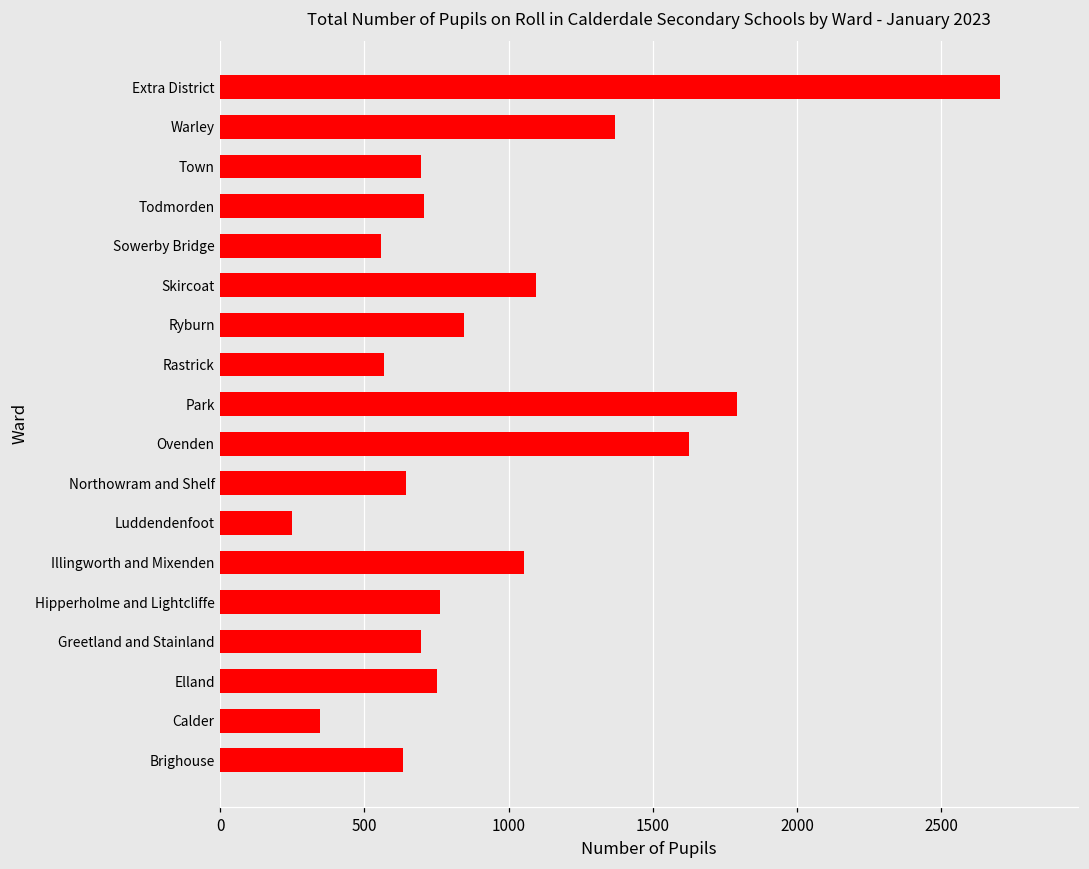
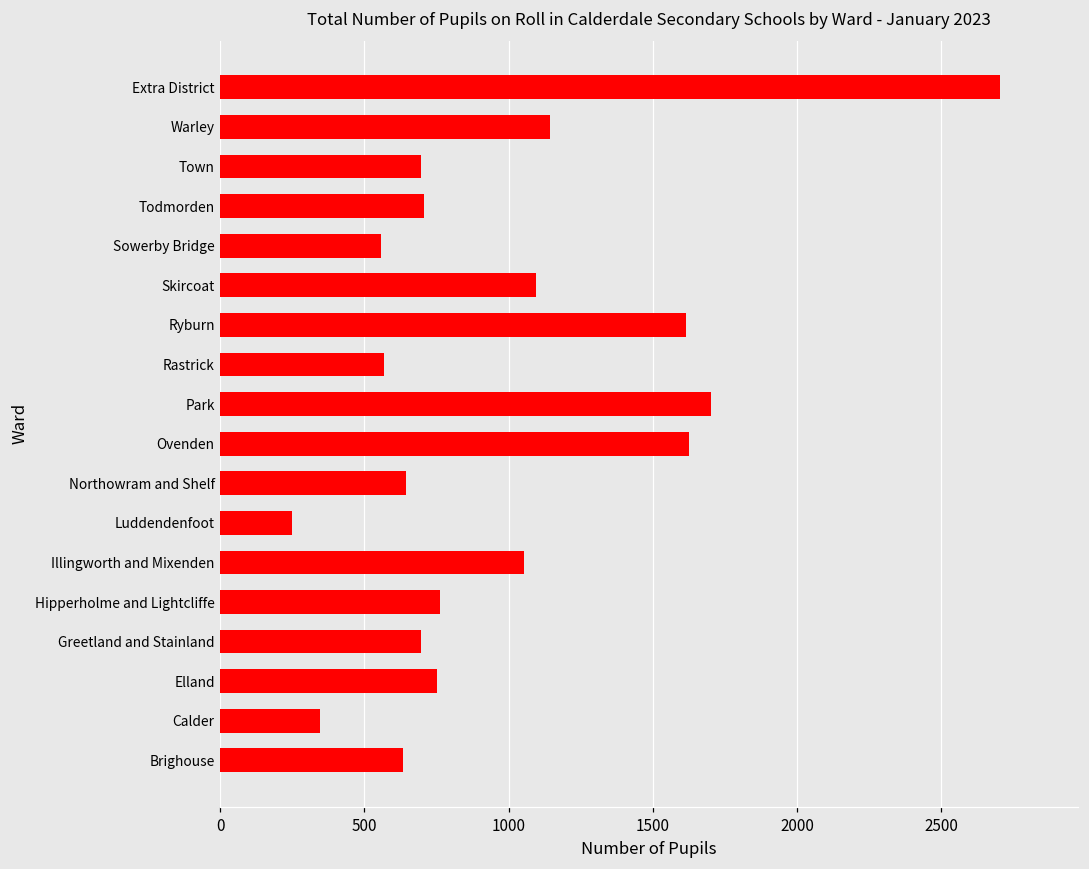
Warley: 1370 -> 1140
Ryburn: 850 -> 1620
Park: 1790 -> 1700
